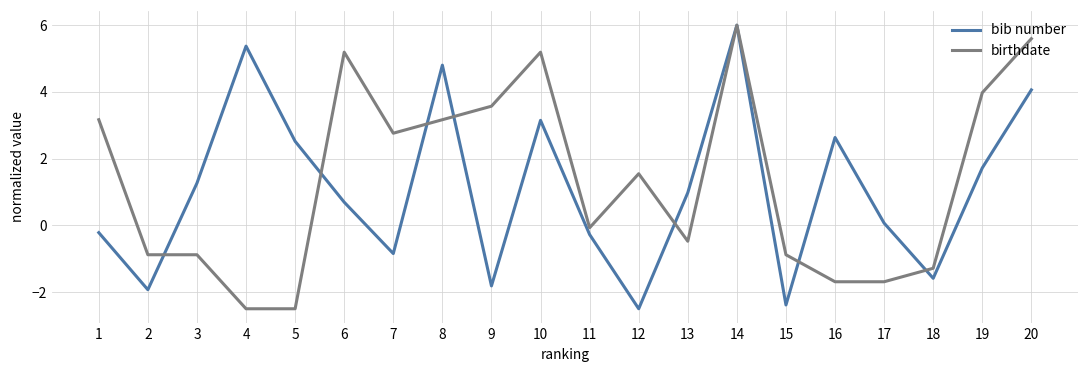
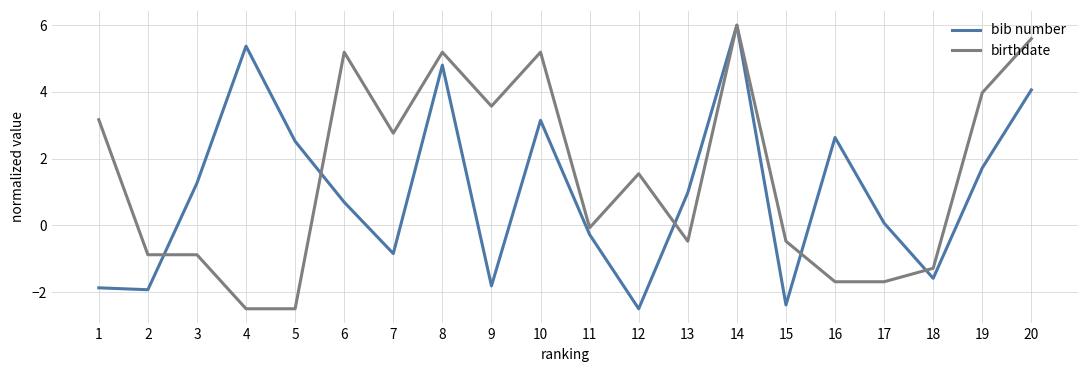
bib number, 1: -0.2 -> -1.9
birthdate, 8: 3.2 -> 5.2
birthdate, 15: -0.9 -> -0.5
